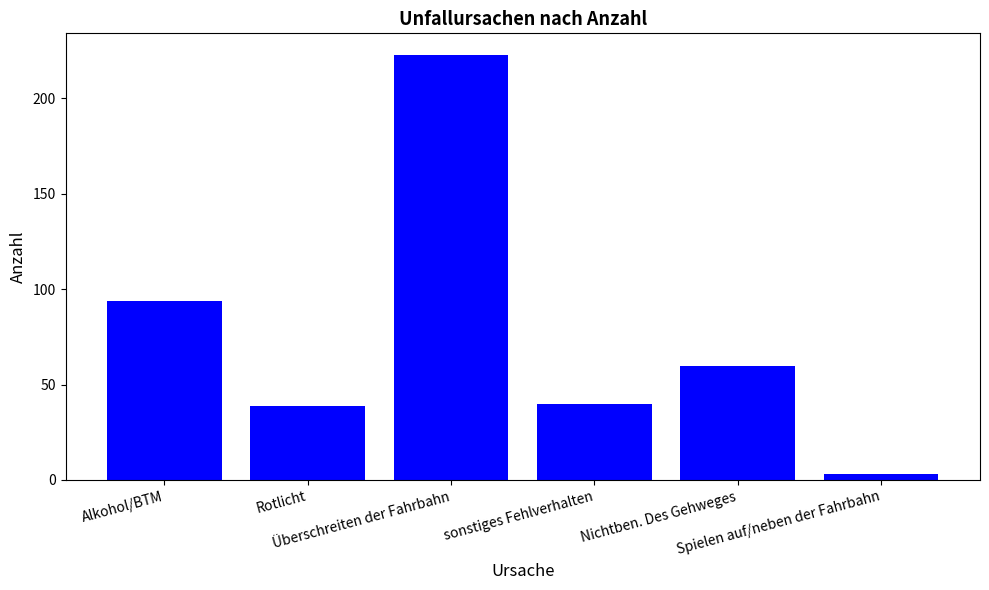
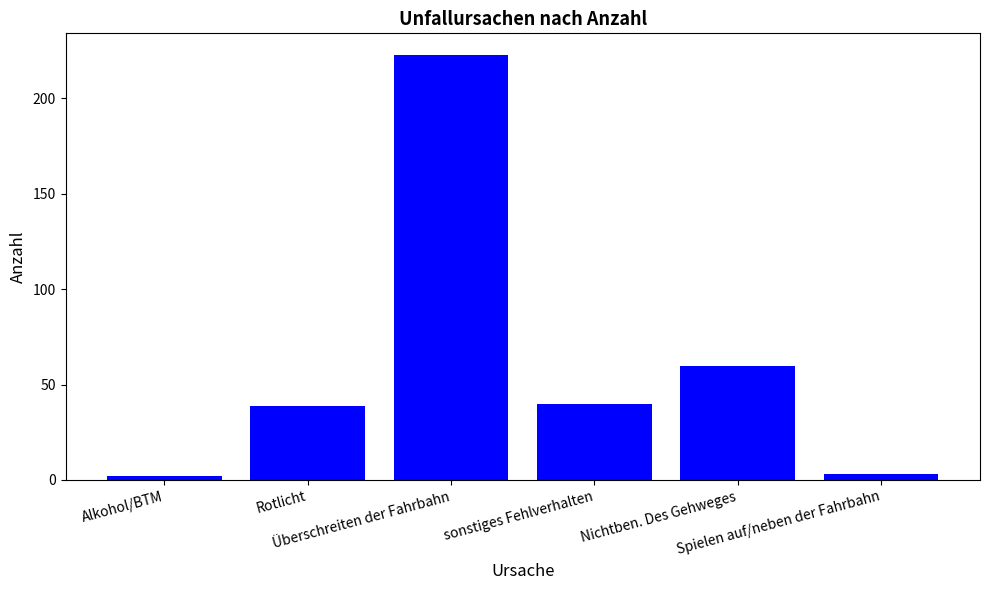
Alkohol/BTM: 94 -> 2
